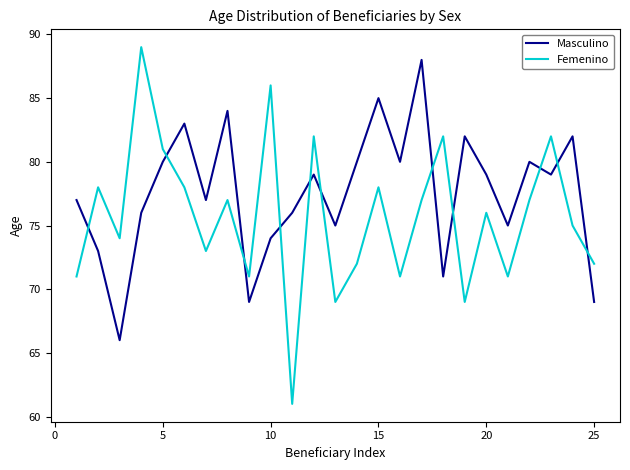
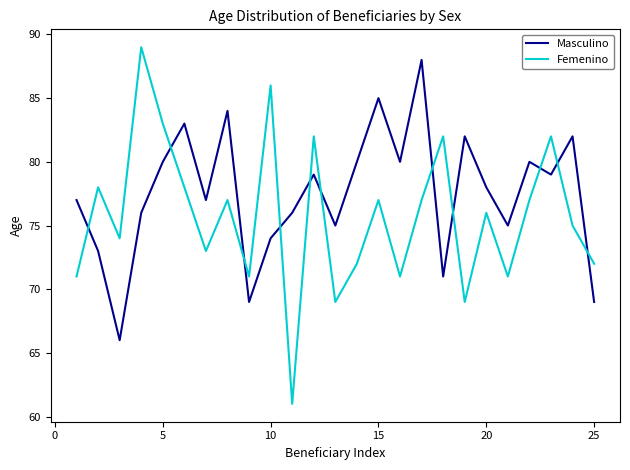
Femenino, 5: 81 -> 83
Femenino, 15: 78 -> 77
Masculino, 20: 79 -> 78
